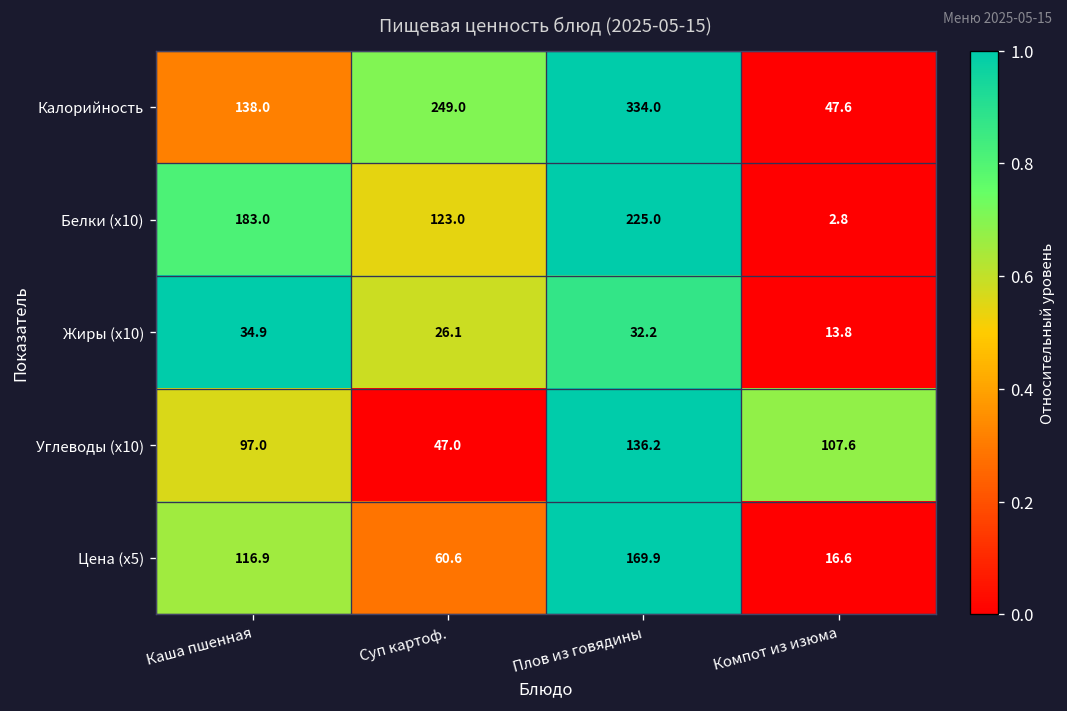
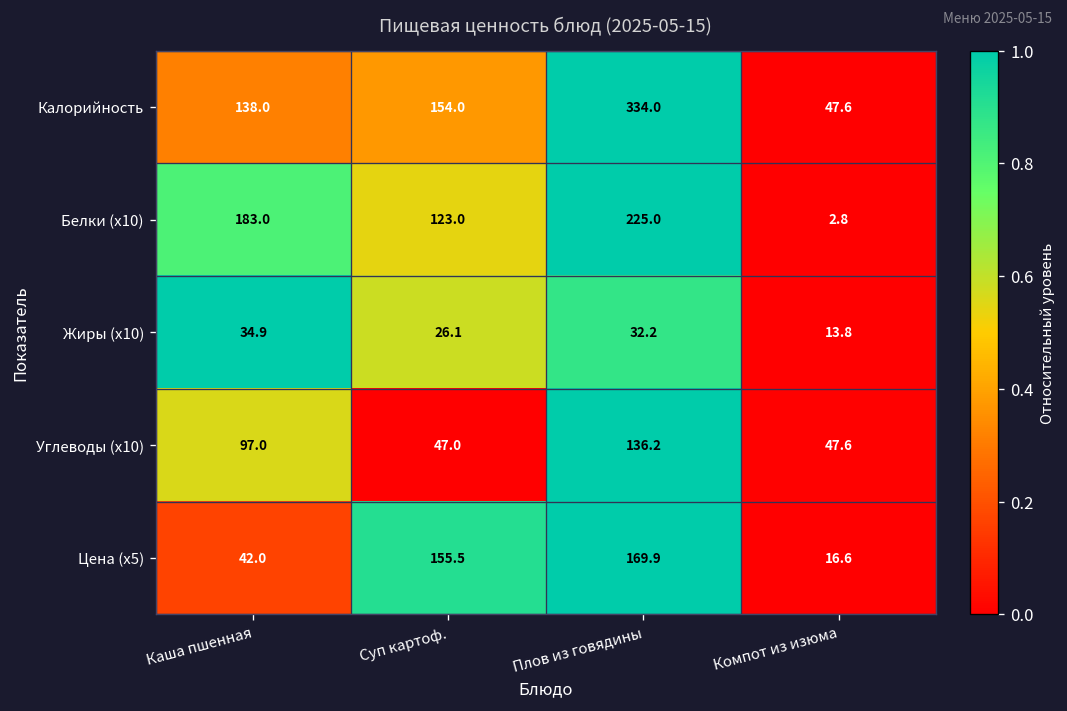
Калорийность, Суп картоф.: 249.0 -> 154.0
Углеводы (x10), Компот из изюма: 107.6 -> 47.6
Цена (x5), Каша пшенная: 116.9 -> 42.0
Цена (x5), Суп картоф.: 60.6 -> 155.5
